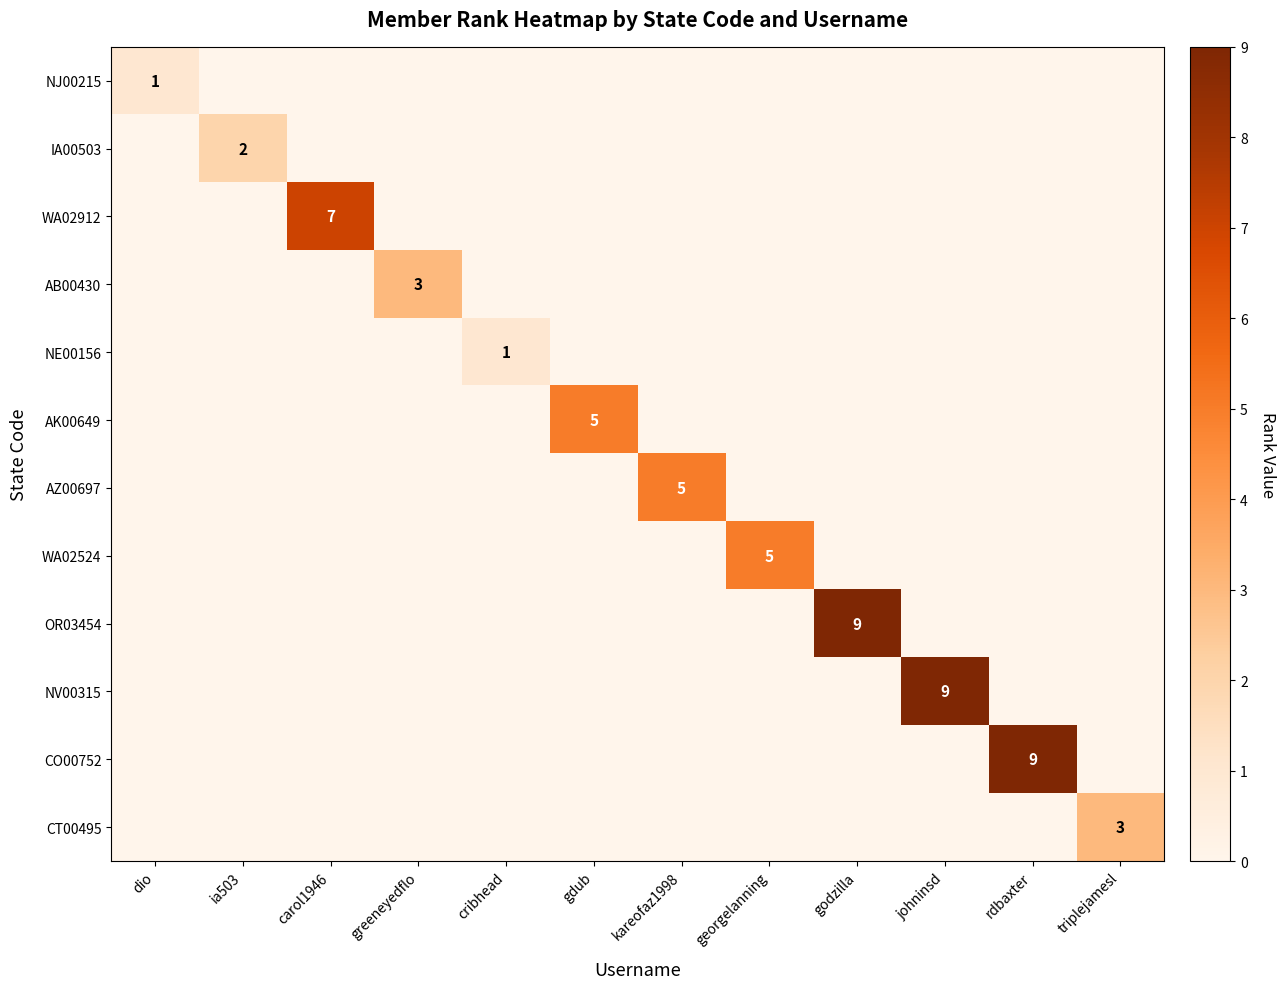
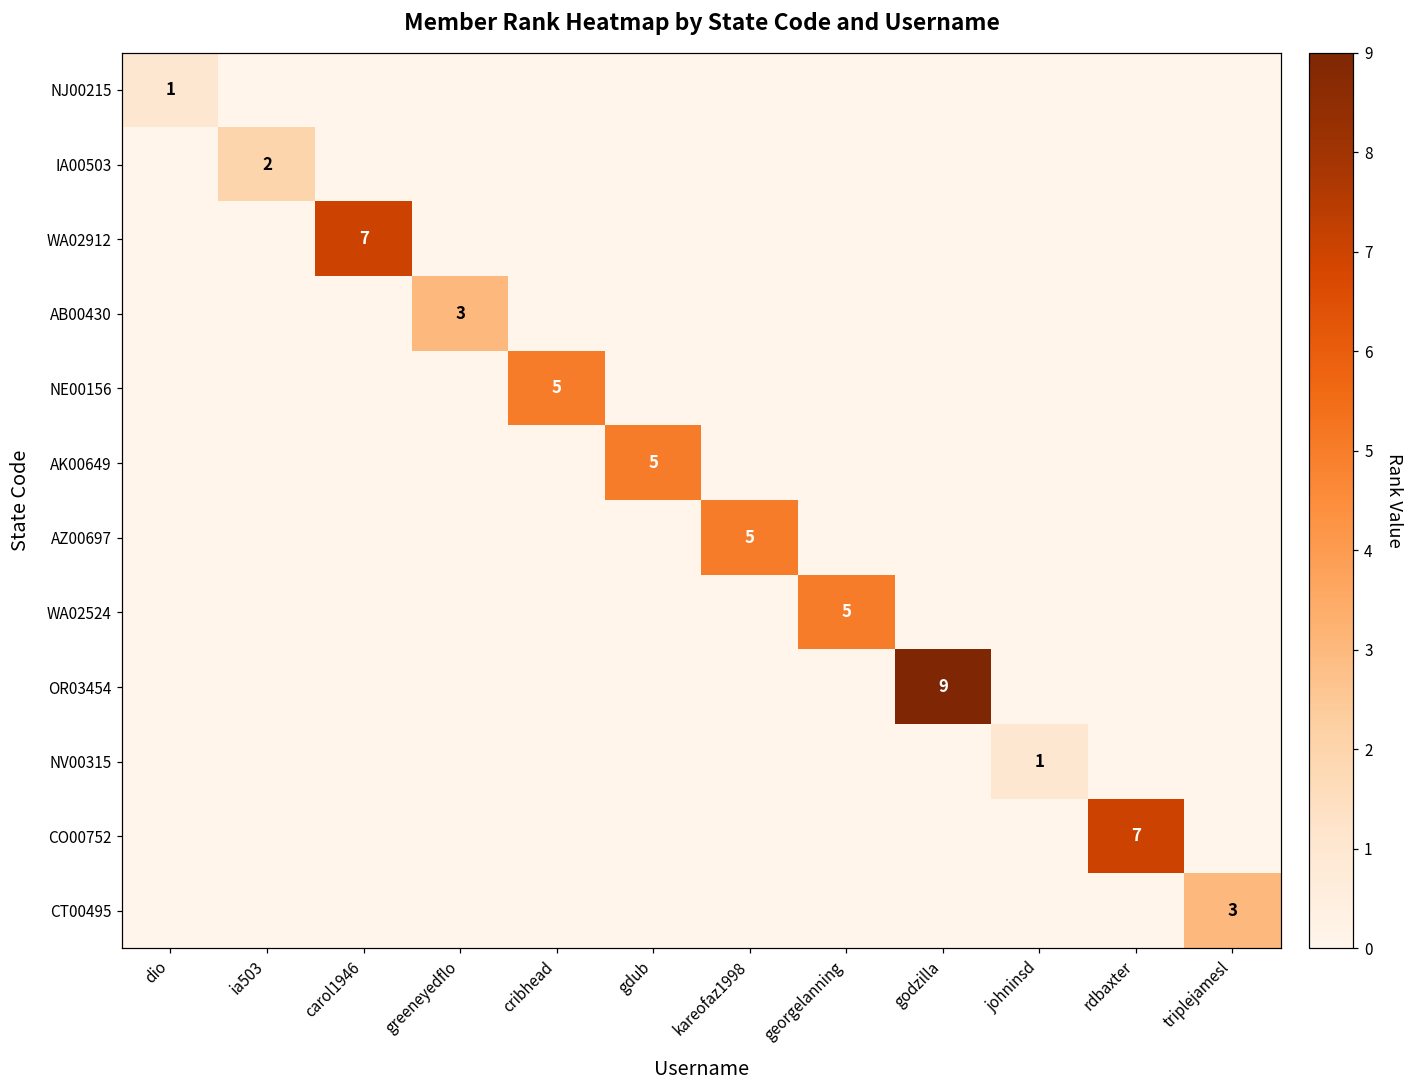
NE00156, cribhead: 1 -> 5
NV00315, johninsd: 9 -> 1
CO00752, rdbaxter: 9 -> 7
